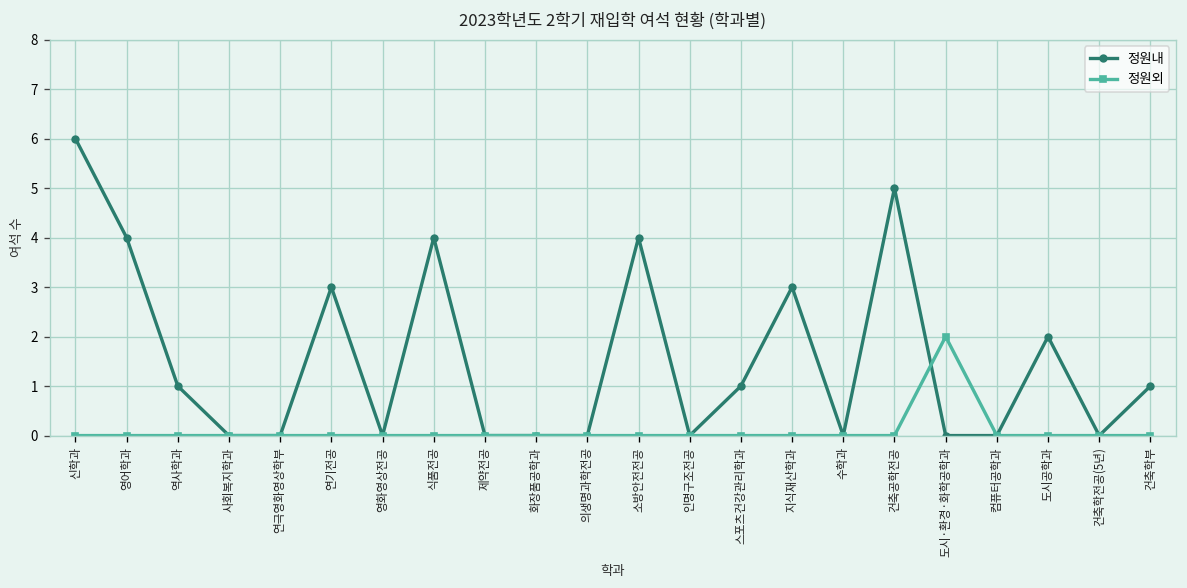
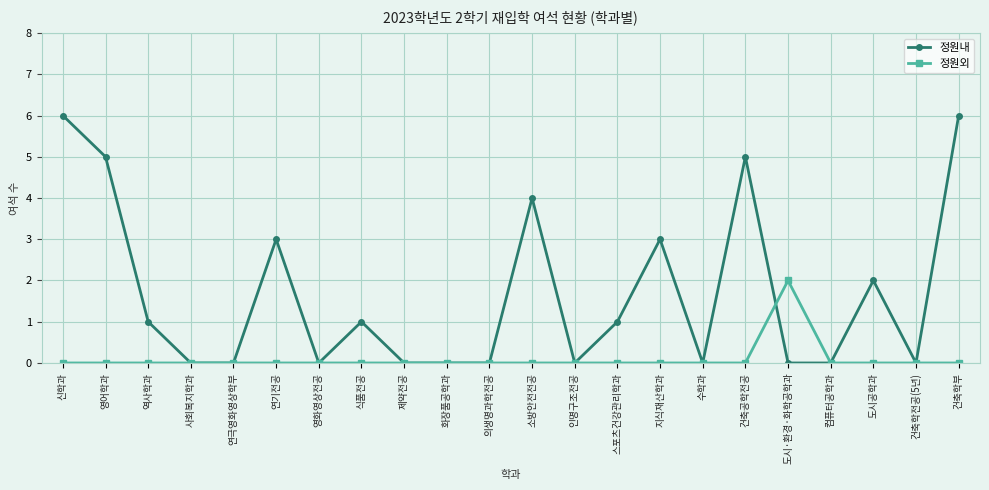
정원내, 영어학과: 4 -> 5
정원내, 식품전공: 4 -> 1
정원내, 건축학부: 1 -> 6
